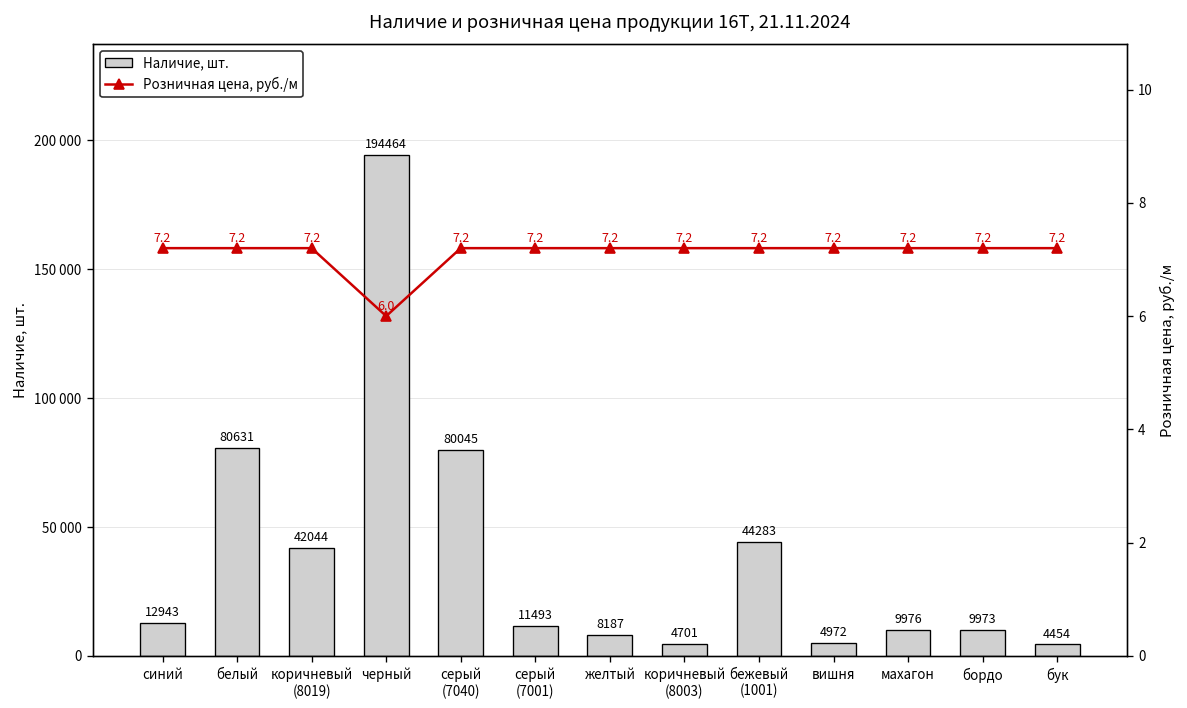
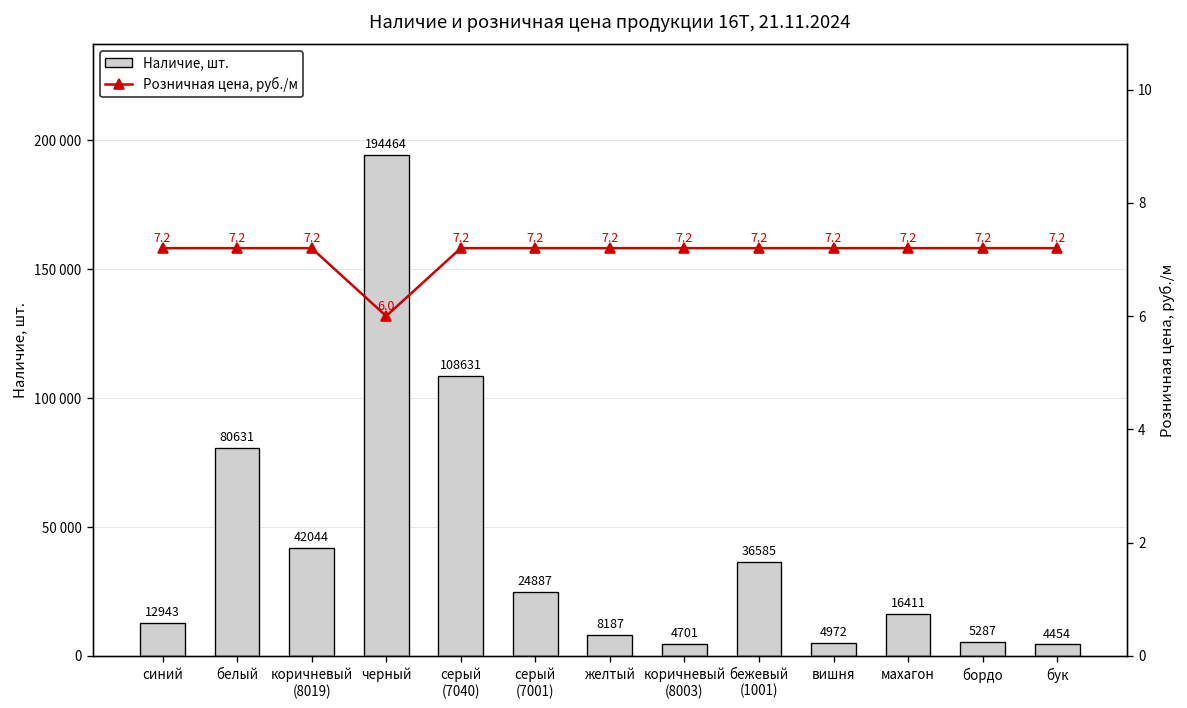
Наличие, шт., серый (7040): 80045 -> 108631
Наличие, шт., серый (7001): 11493 -> 24887
Наличие, шт., бежевый (1001): 44283 -> 36585
Наличие, шт., махагон: 9976 -> 16411
Наличие, шт., бордо: 9973 -> 5287
